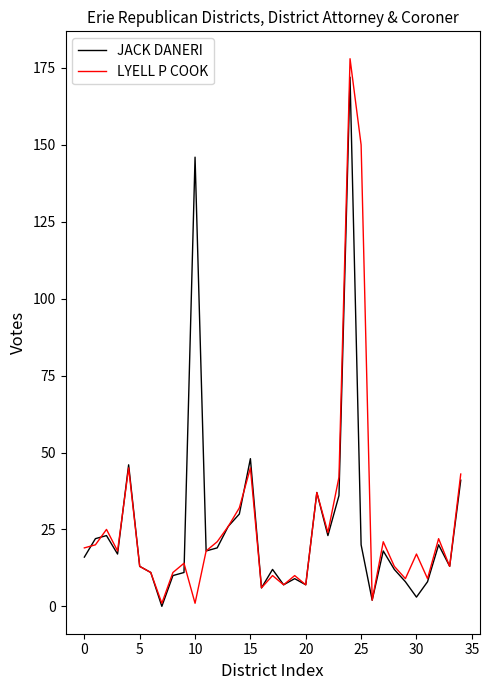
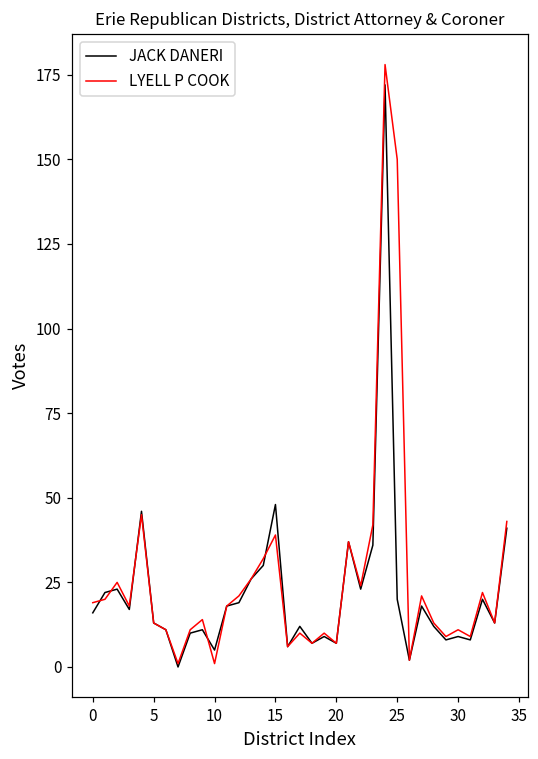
JACK DANERI, 10: 146 -> 5
LYELL P COOK, 15: 45 -> 39
JACK DANERI, 30: 3 -> 9
LYELL P COOK, 30: 17 -> 11
